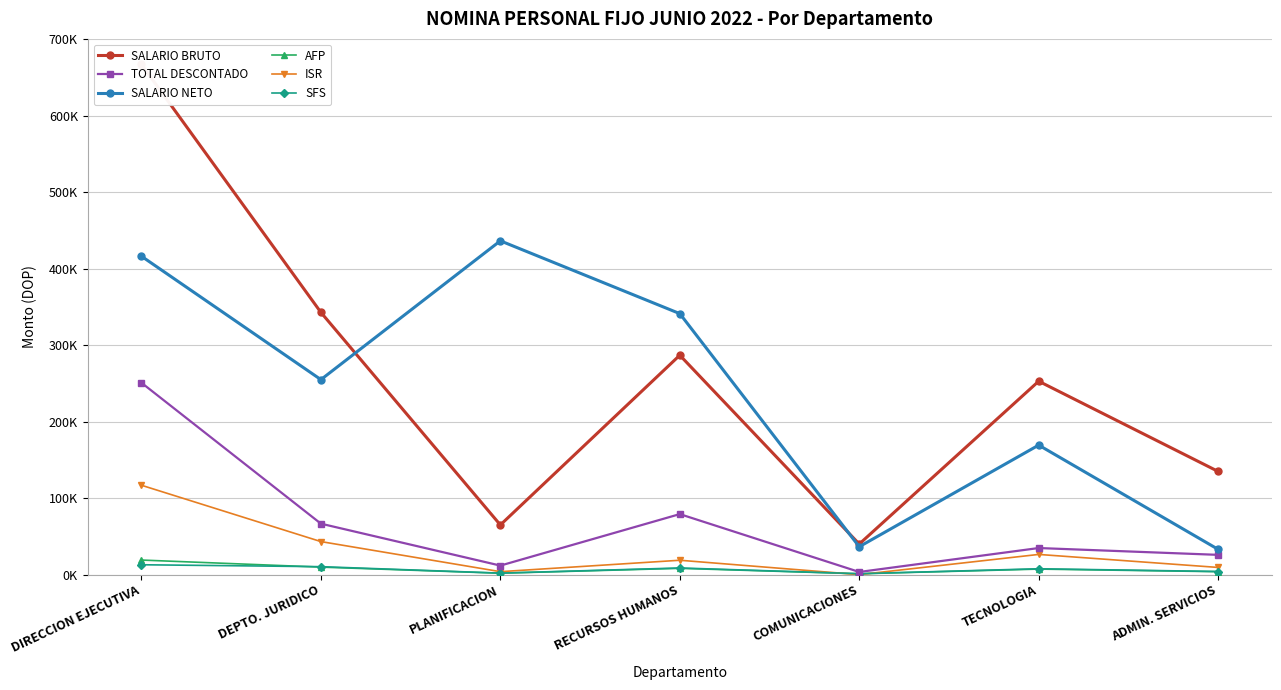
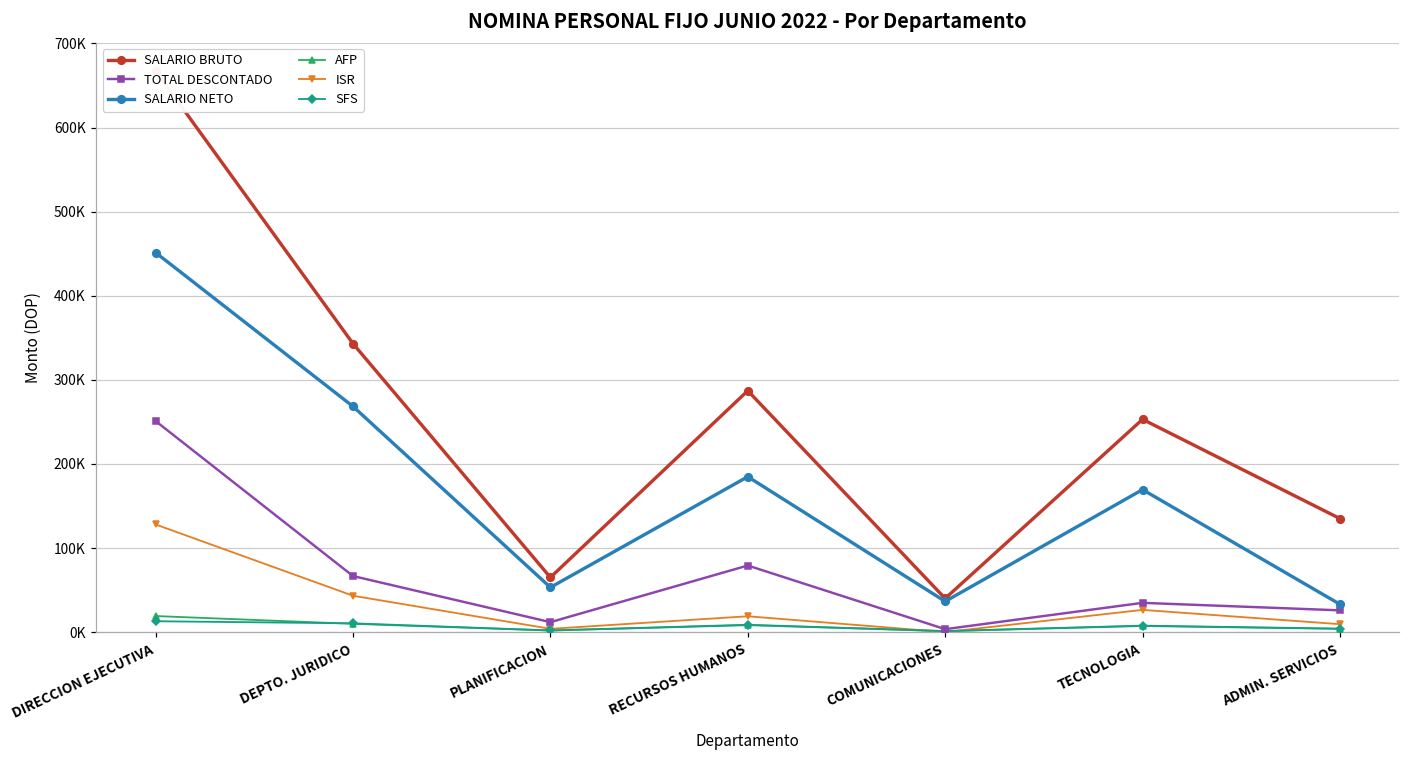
SALARIO NETO, DIRECCION EJECUTIVA: 420000 -> 450000
ISR, DIRECCION EJECUTIVA: 120000 -> 130000
SALARIO NETO, DEPTO. JURIDICO: 260000 -> 270000
SALARIO NETO, PLANIFICACION: 440000 -> 50000
SALARIO NETO, RECURSOS HUMANOS: 340000 -> 180000
